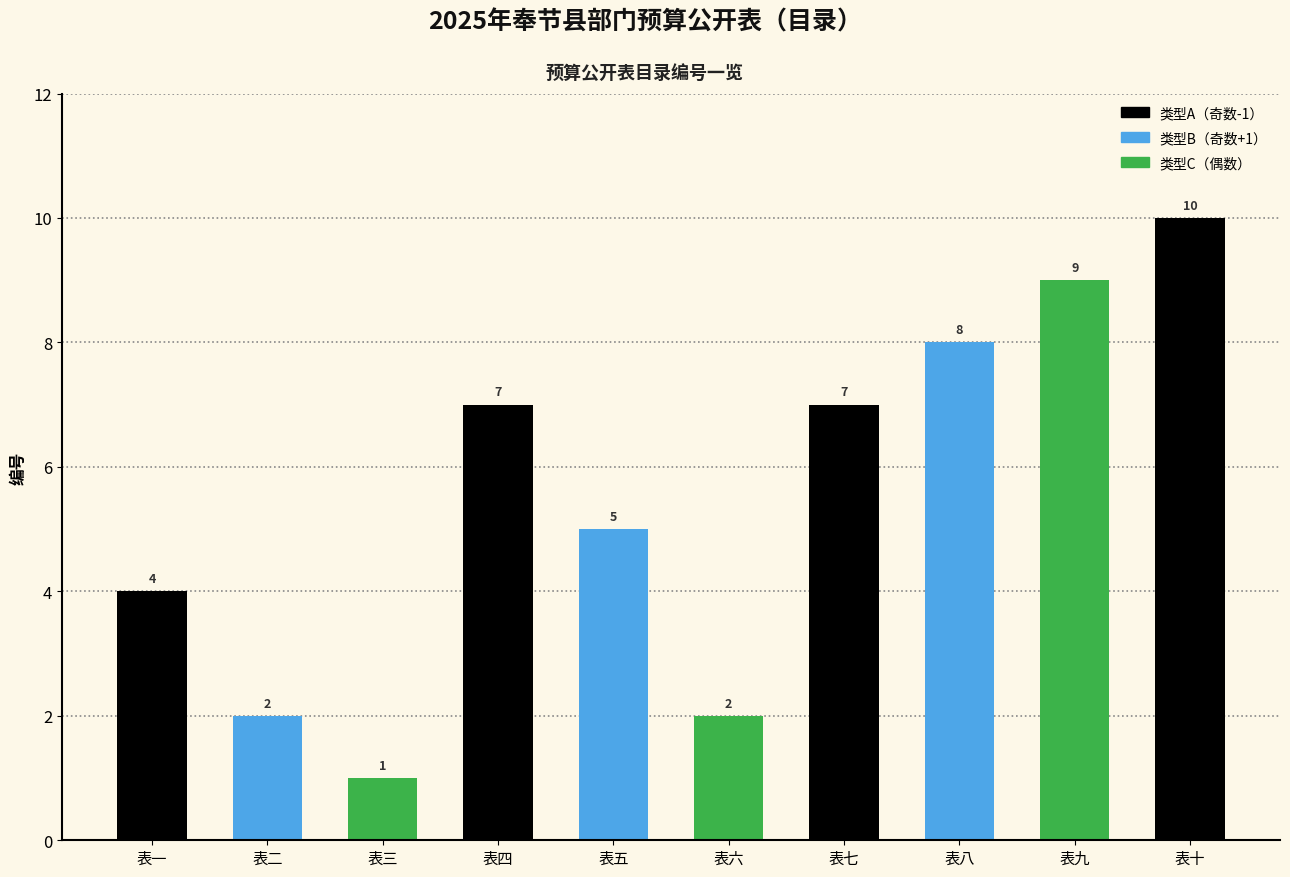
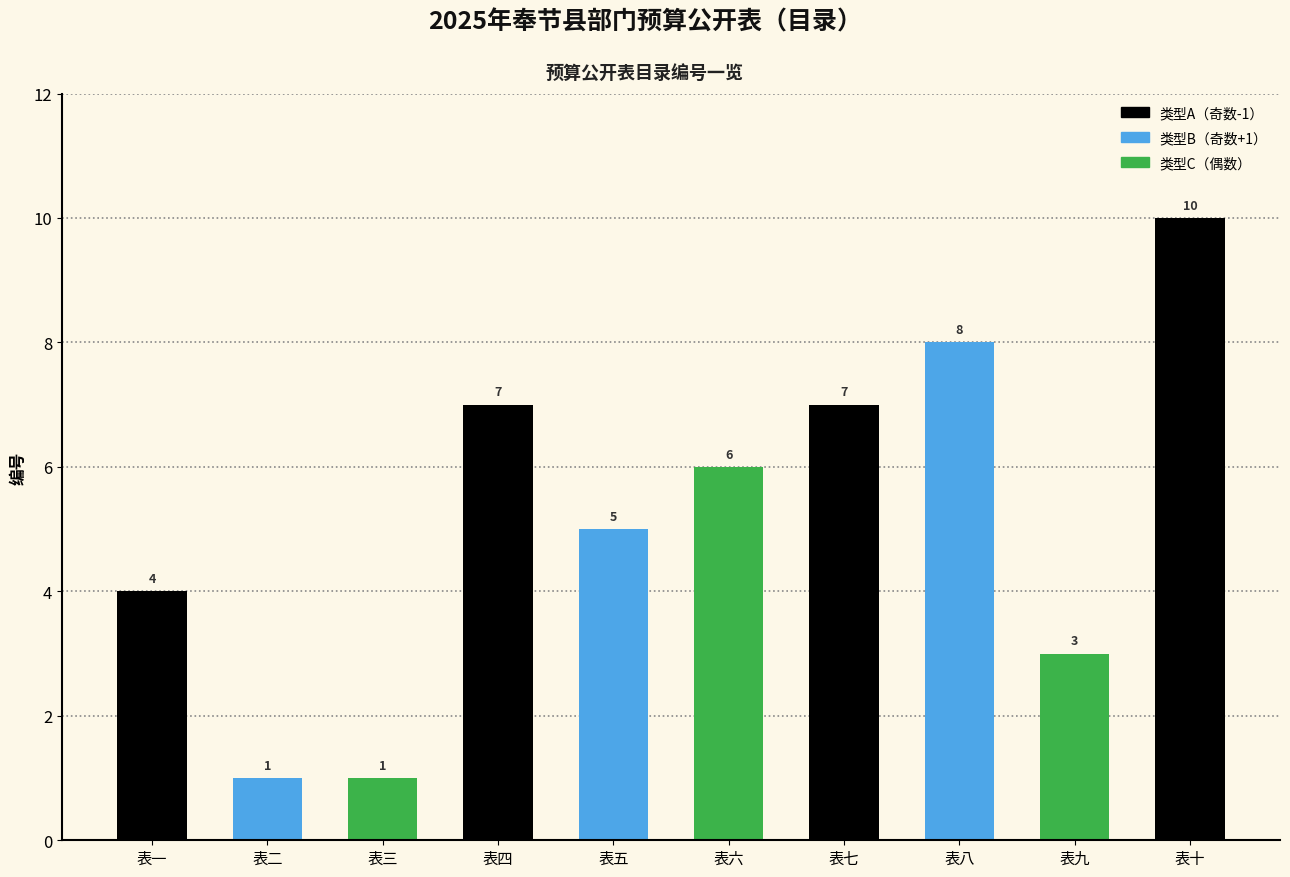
表二: 2 -> 1
表六: 2 -> 6
表九: 9 -> 3
